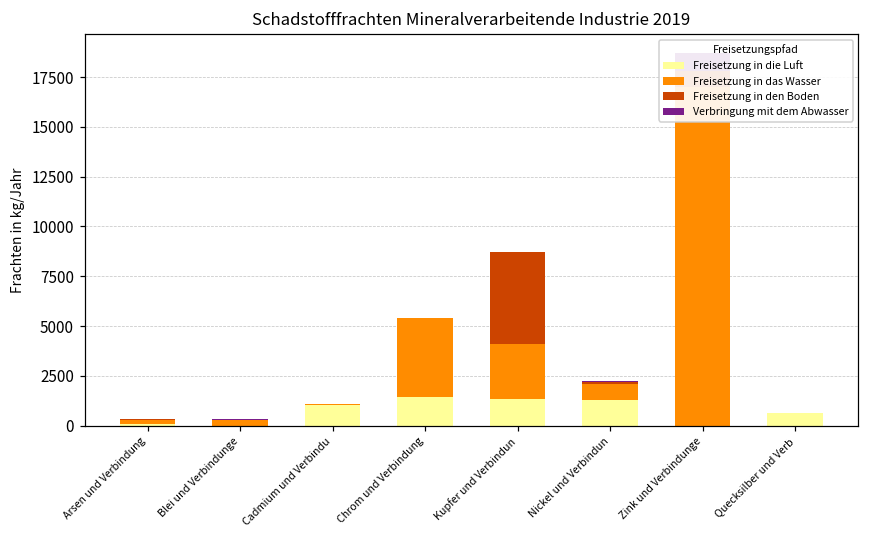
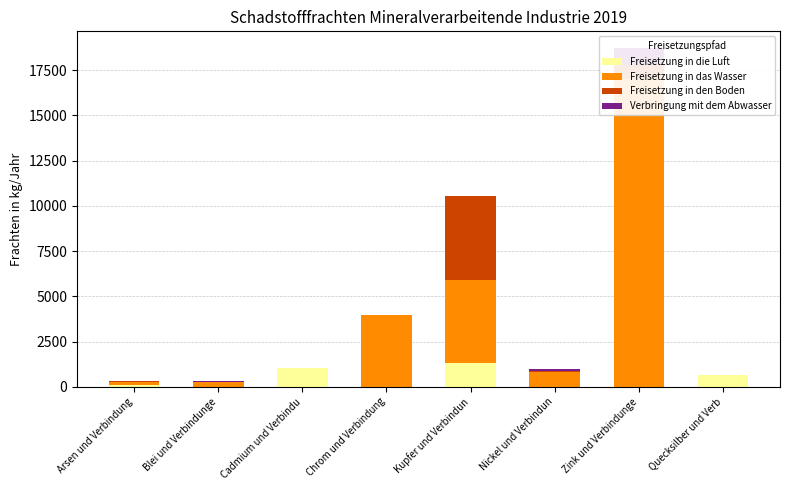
Freisetzung in die Luft, Chrom und Verbindung: 1400 -> 0
Freisetzung in das Wasser, Kupfer und Verbindun: 2800 -> 4600
Freisetzung in die Luft, Nickel und Verbindun: 1300 -> 0
